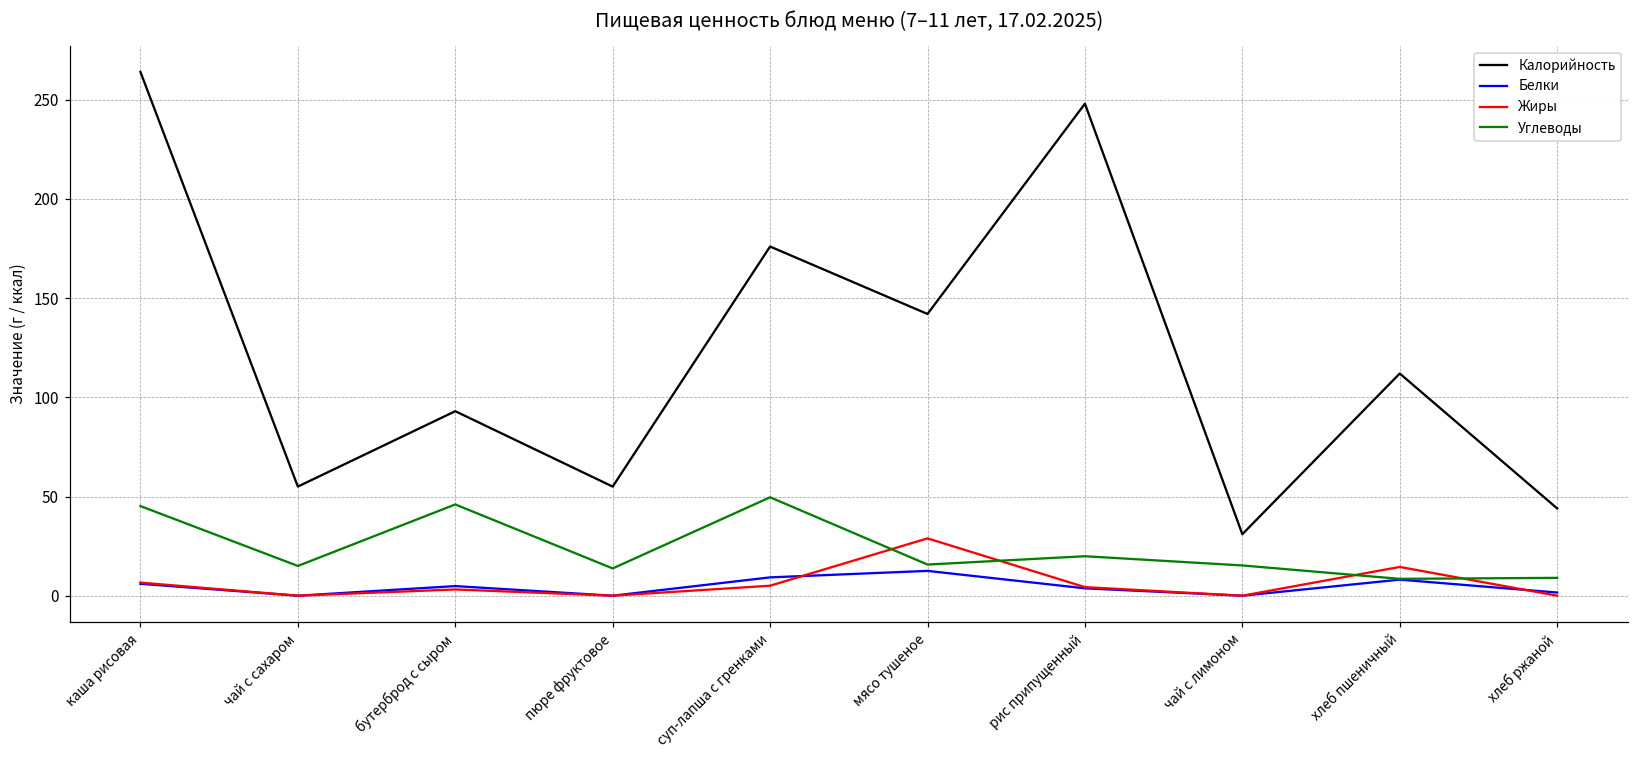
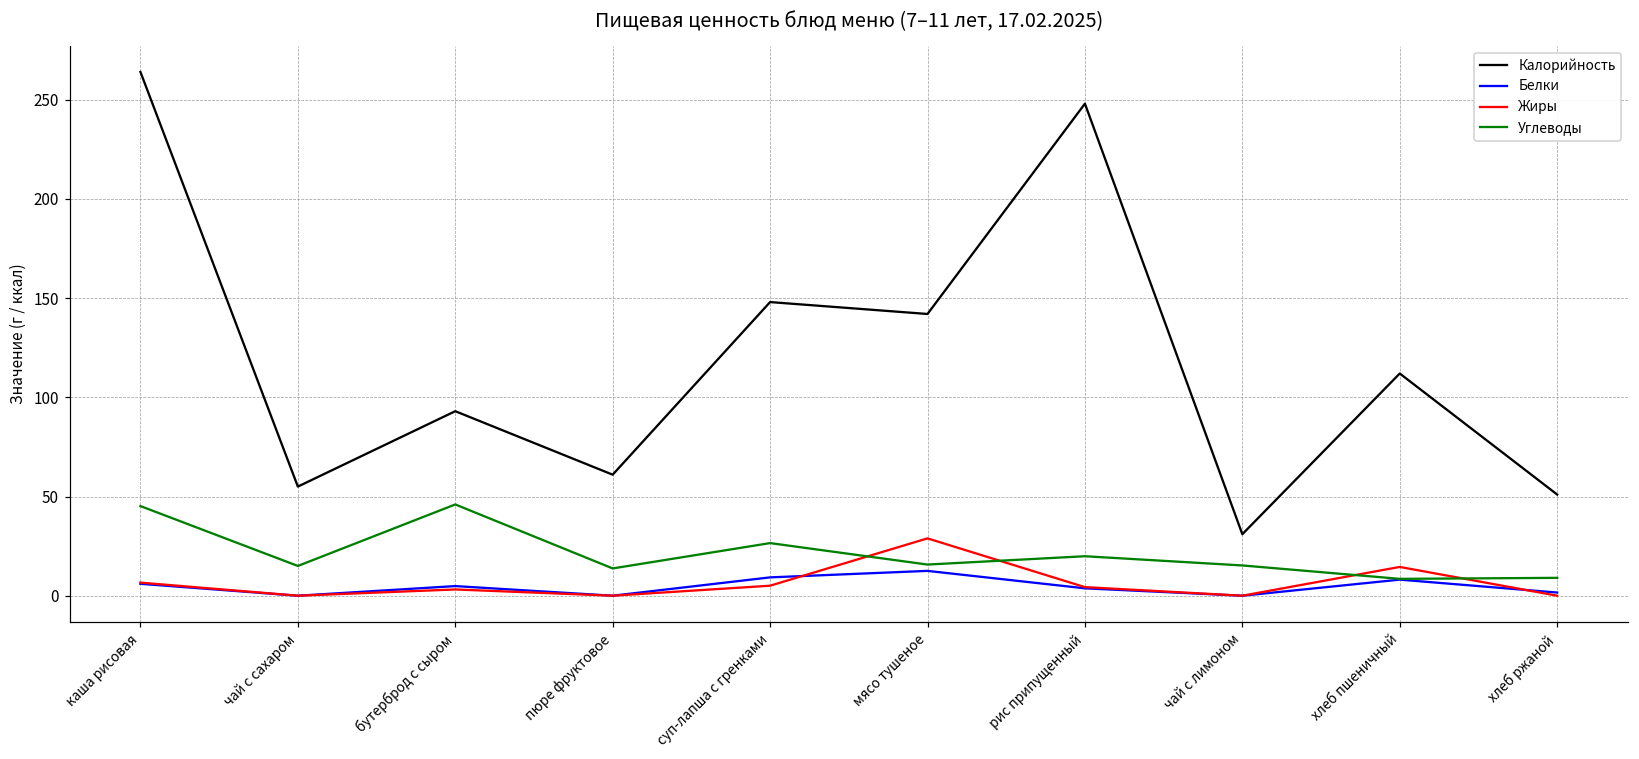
Калорийность, пюре фруктовое: 55 -> 61
Калорийность, суп-лапша с гренками: 176 -> 148
Углеводы, суп-лапша с гренками: 50 -> 27
Калорийность, хлеб ржаной: 44 -> 51
